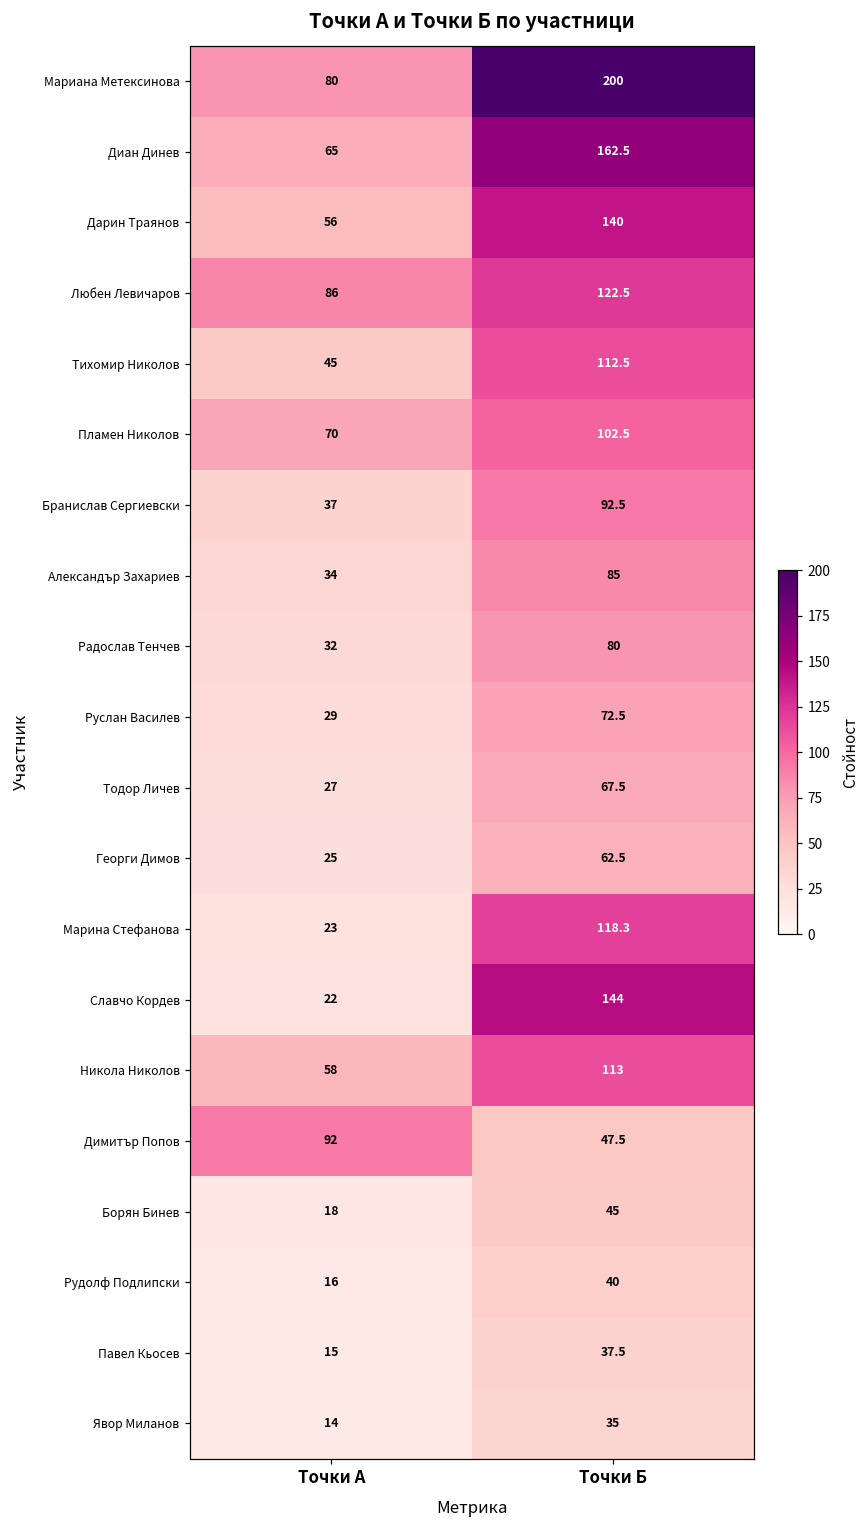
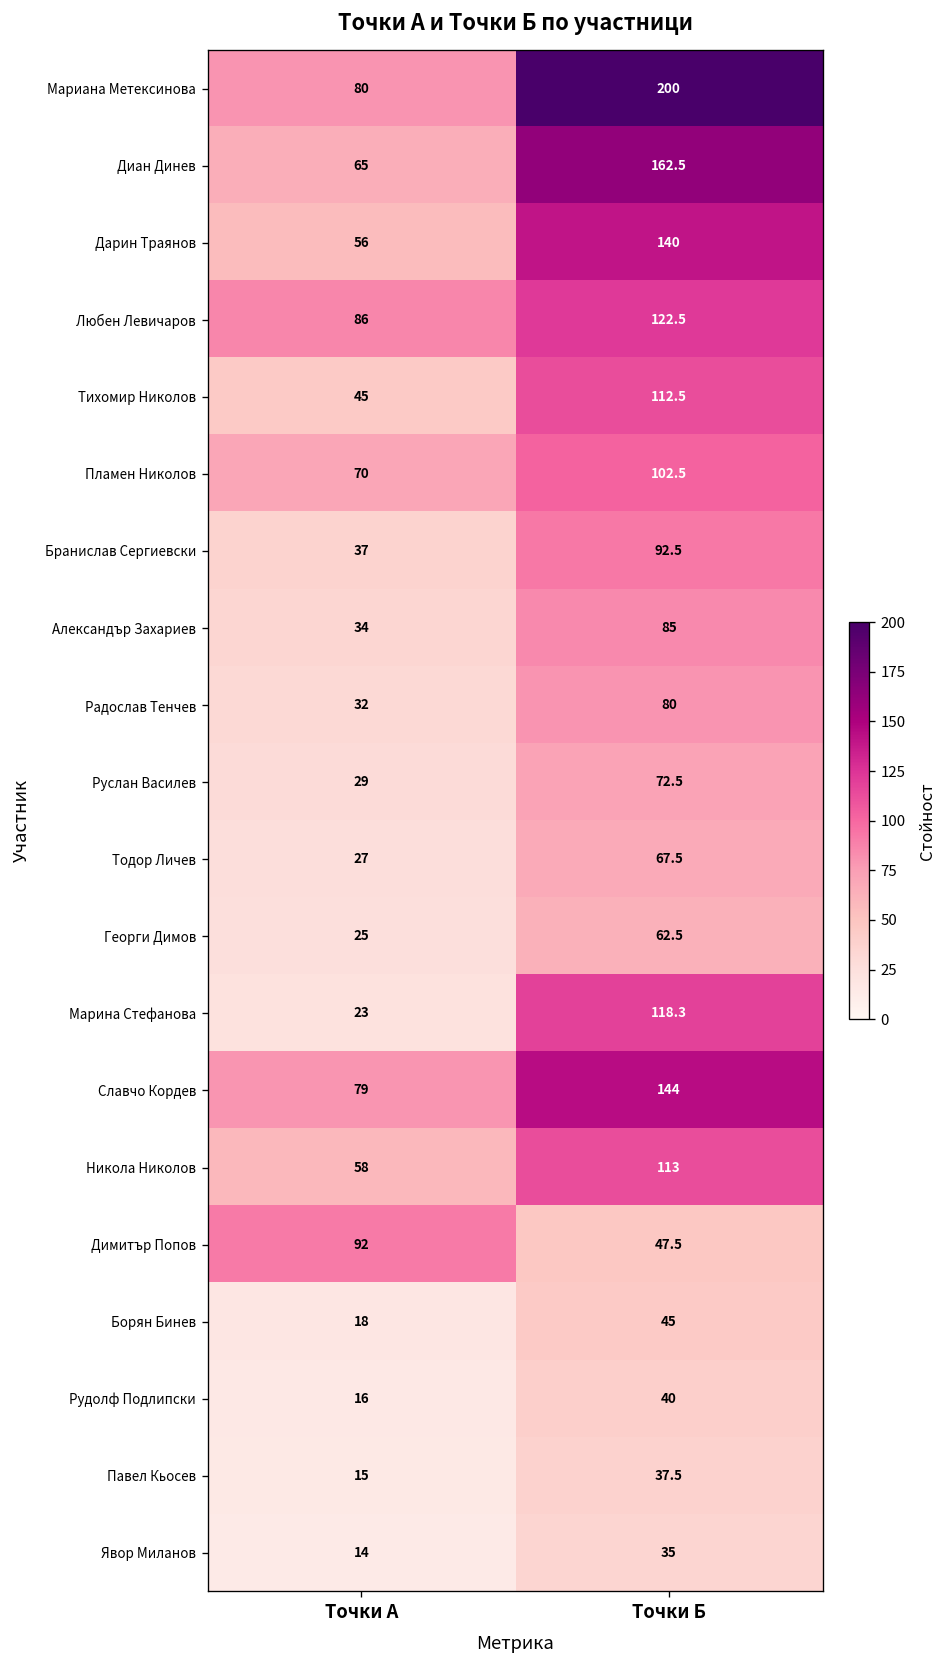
Славчо Кордев, Точки А: 22 -> 79
